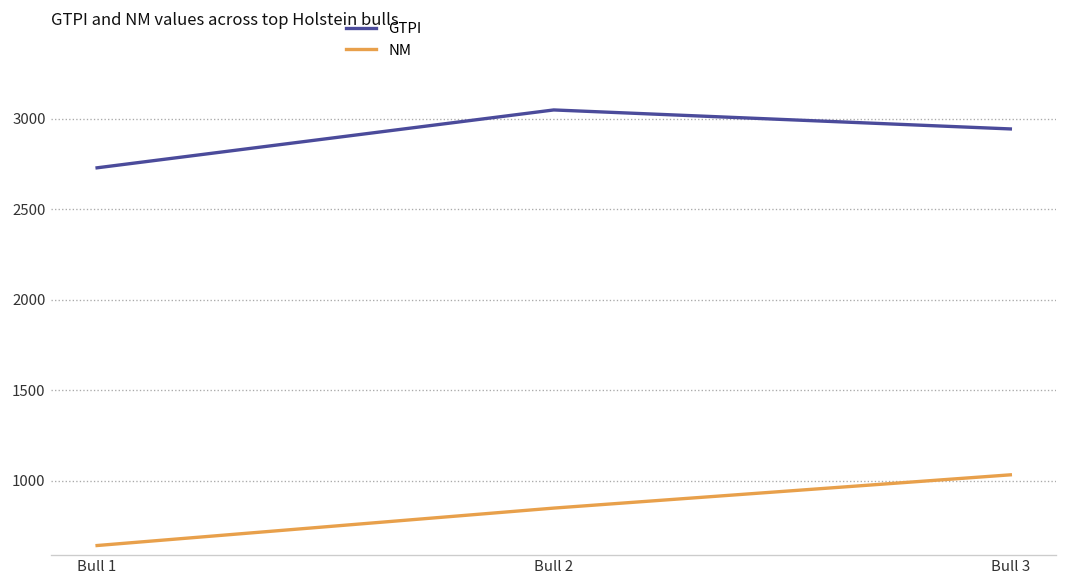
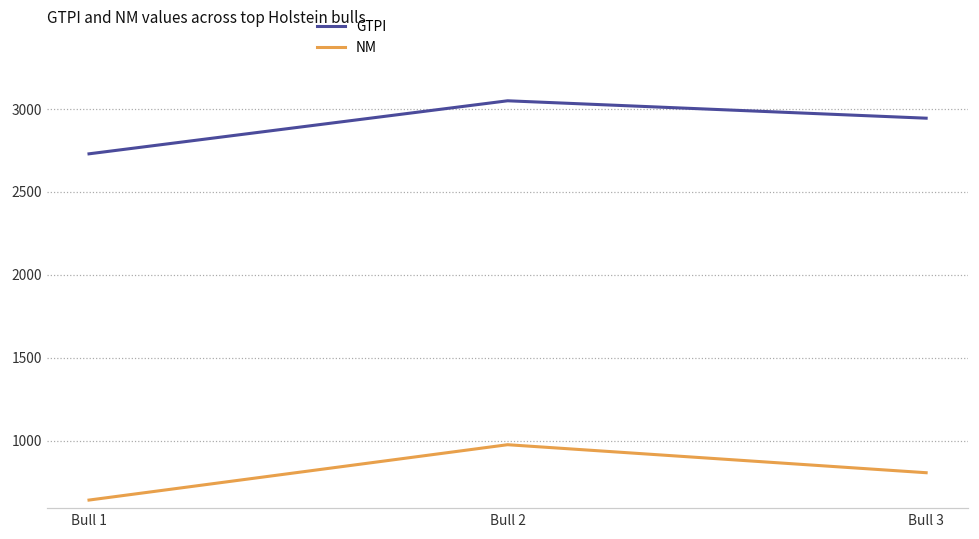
NM, Bull 2: 850 -> 980
NM, Bull 3: 1030 -> 810
